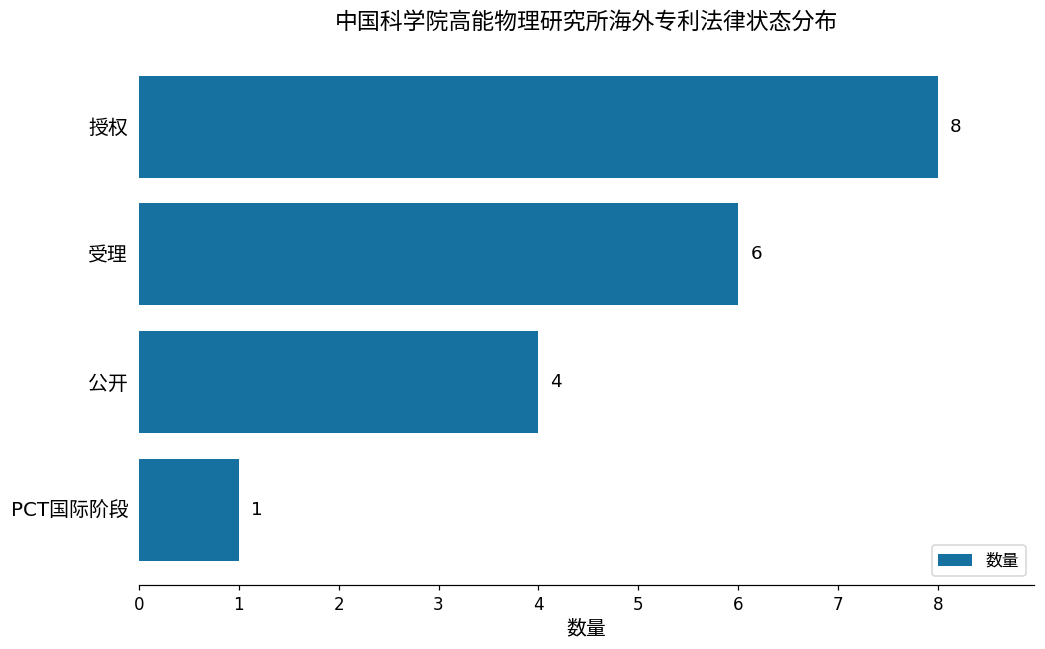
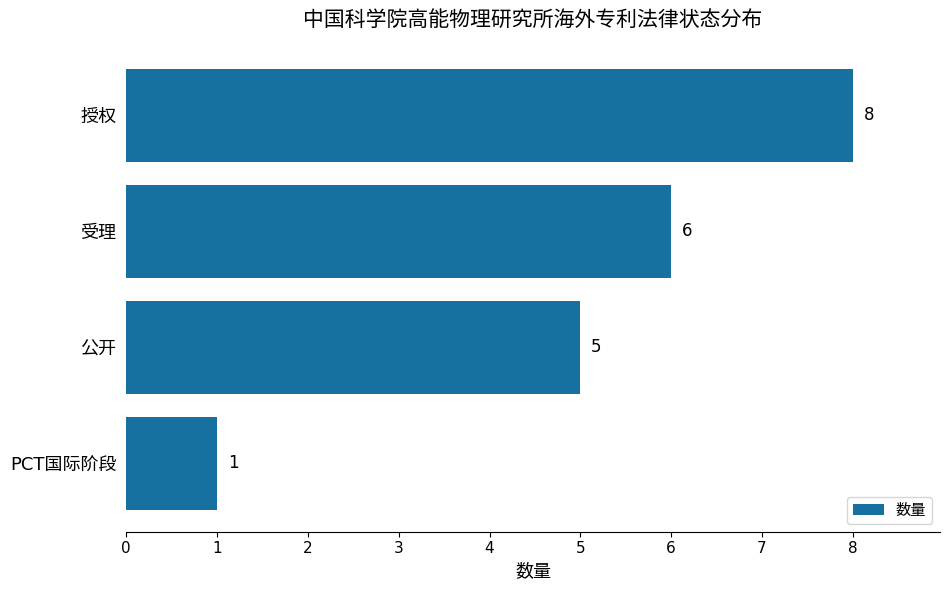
公开: 4 -> 5
